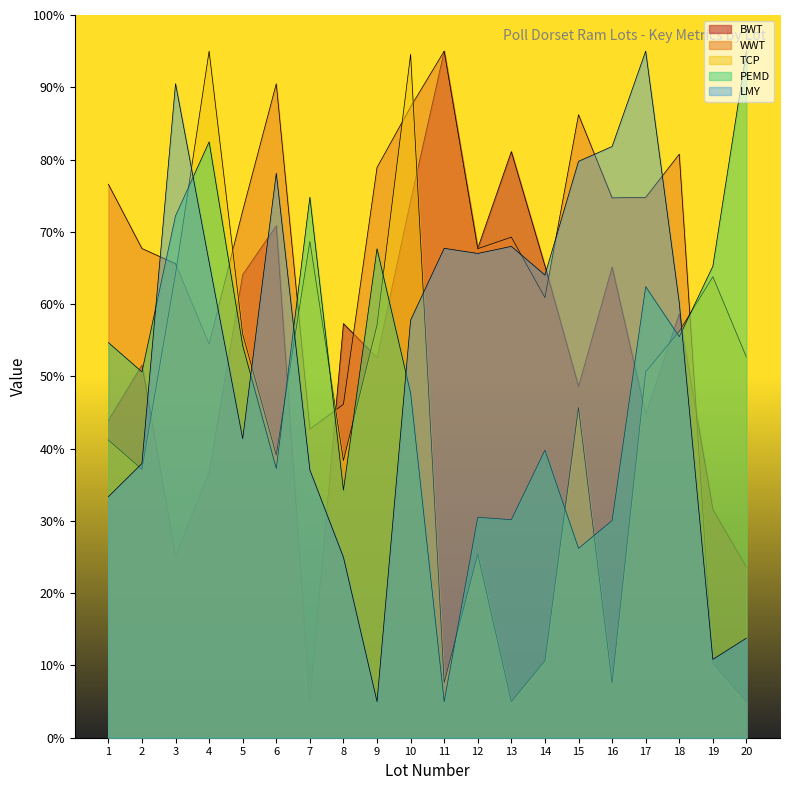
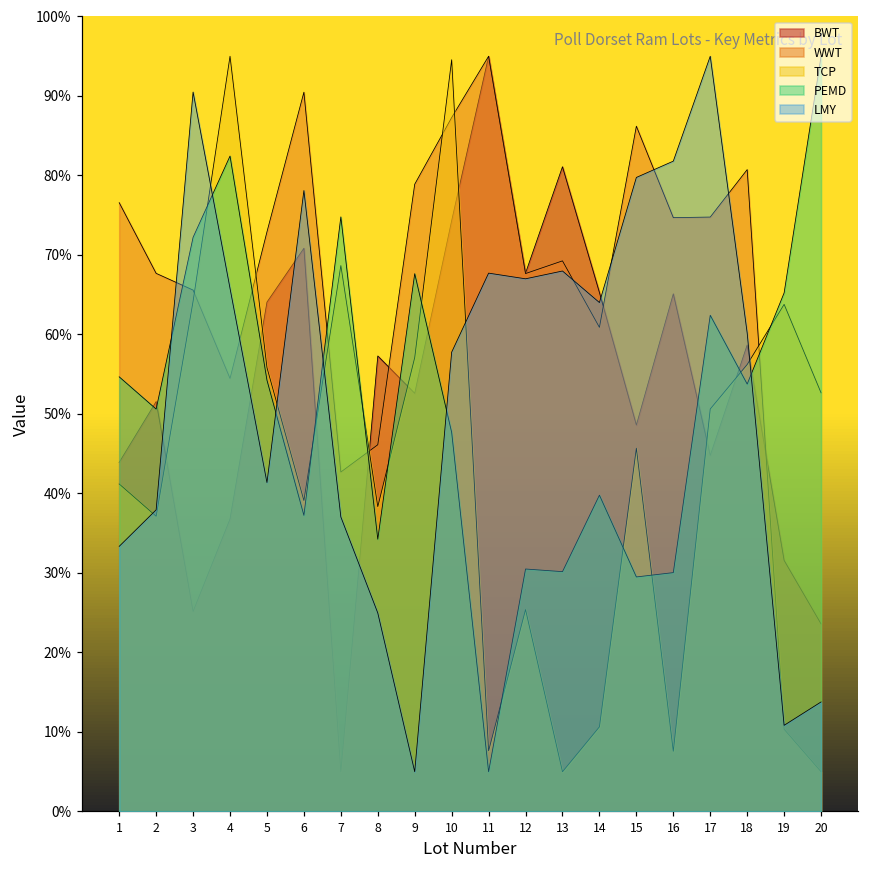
PEMD, 15: 26% -> 30%
PEMD, 18: 55% -> 54%
